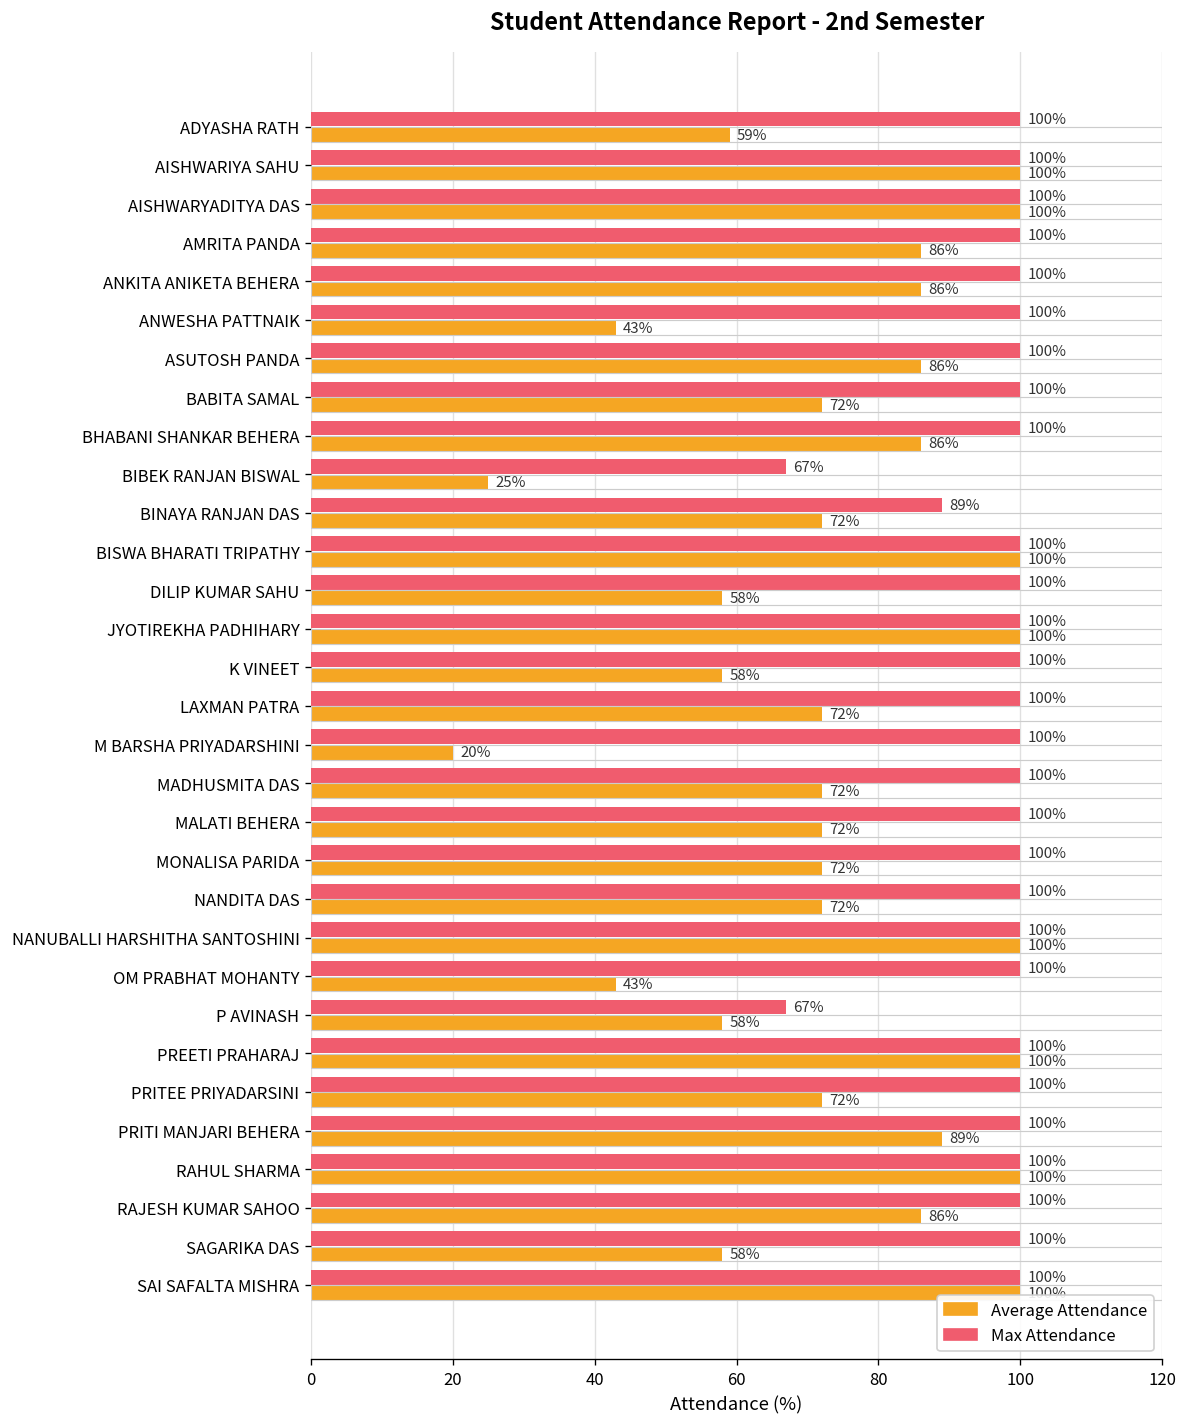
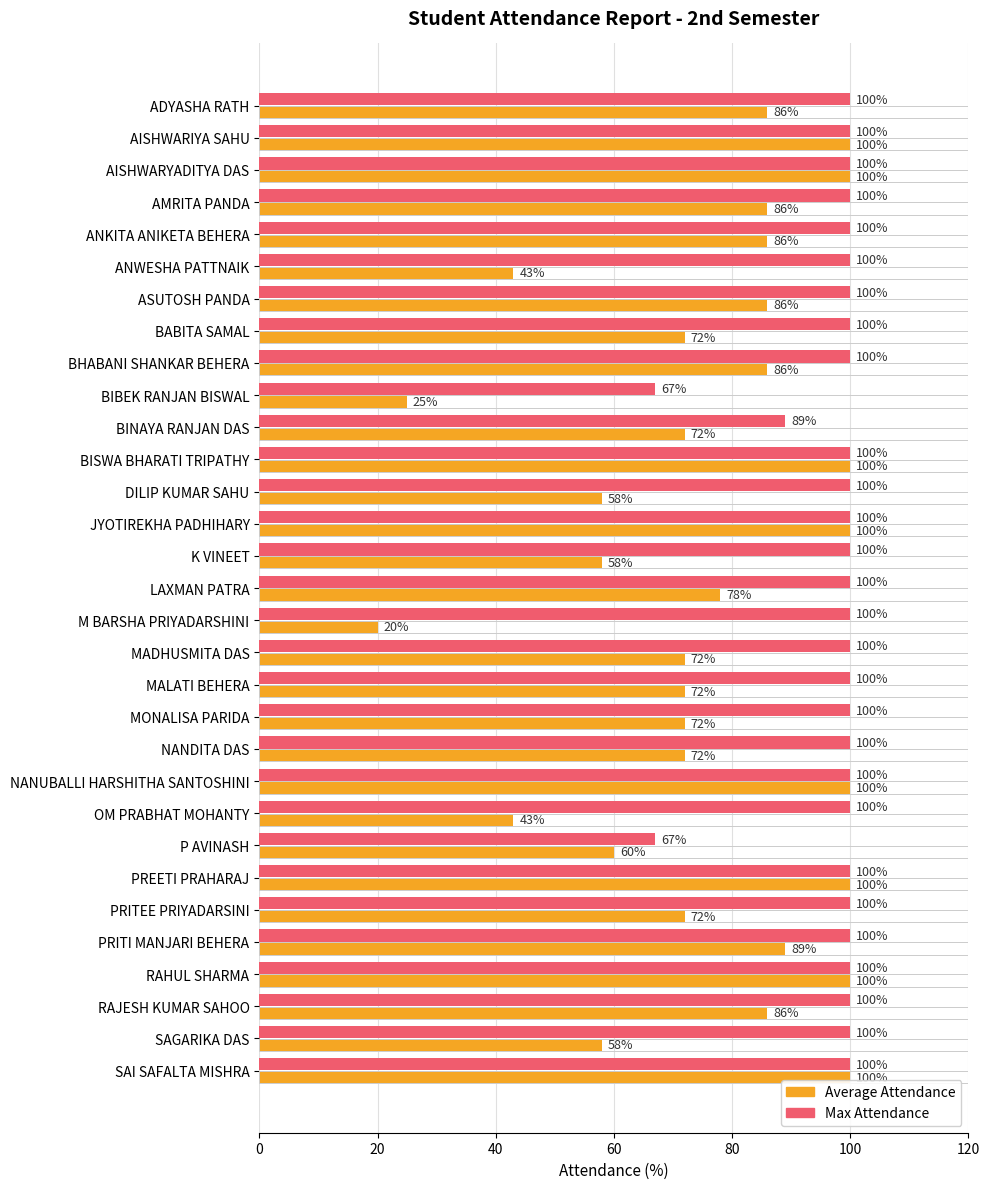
Average Attendance, ADYASHA RATH: 59% -> 86%
Average Attendance, LAXMAN PATRA: 72% -> 78%
Average Attendance, P AVINASH: 58% -> 60%
